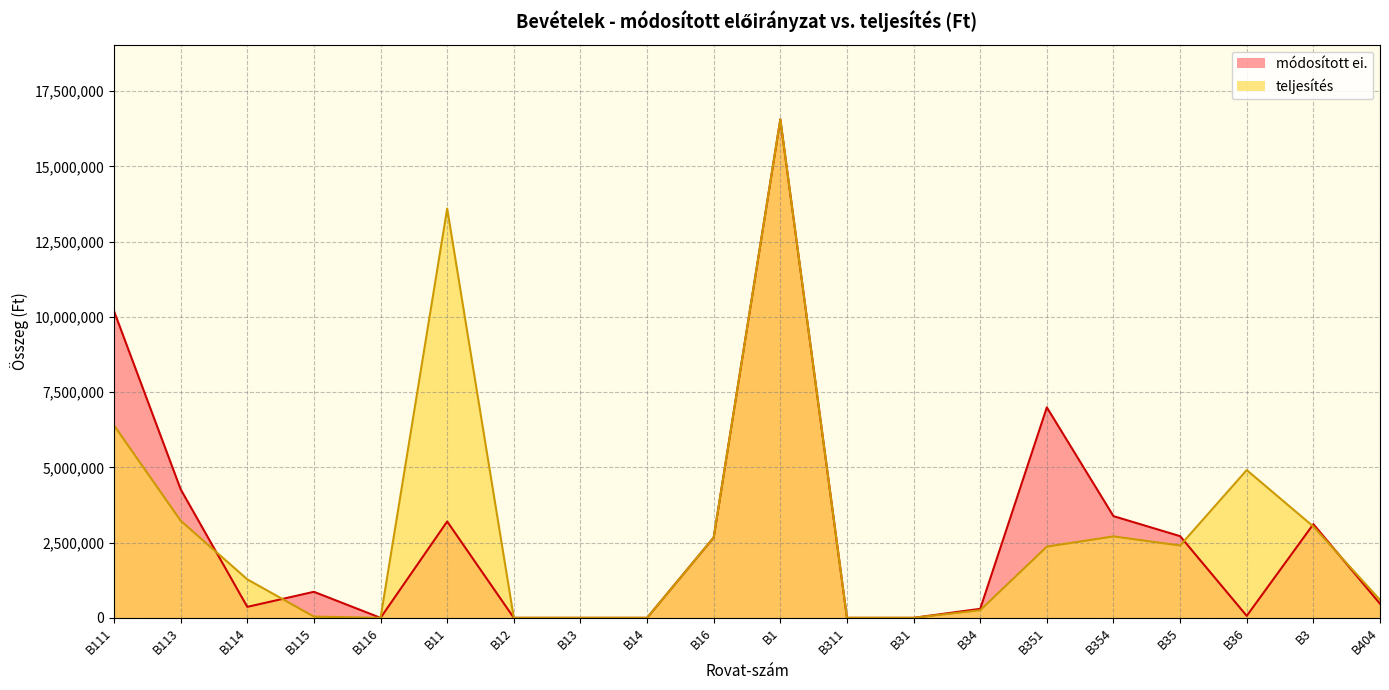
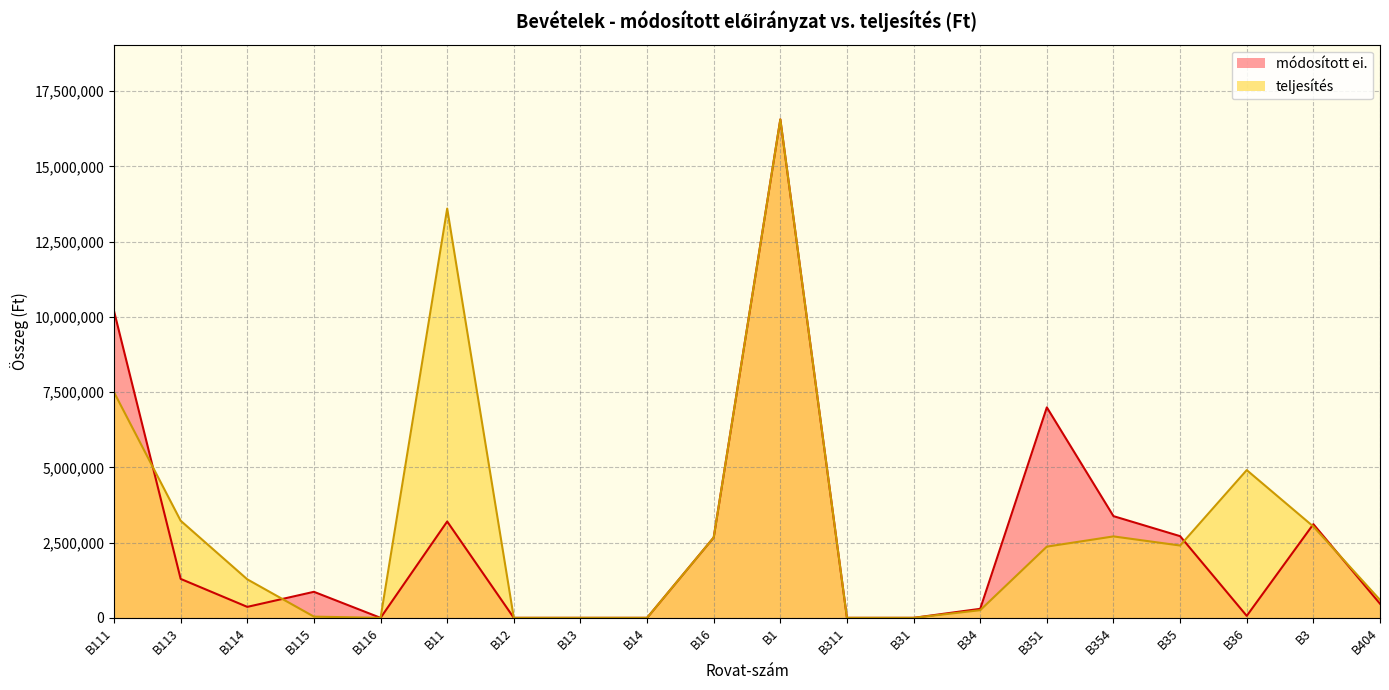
teljesítés, B111: 6,400,000 -> 7,500,000
módosított ei., B113: 4,300,000 -> 1,300,000
